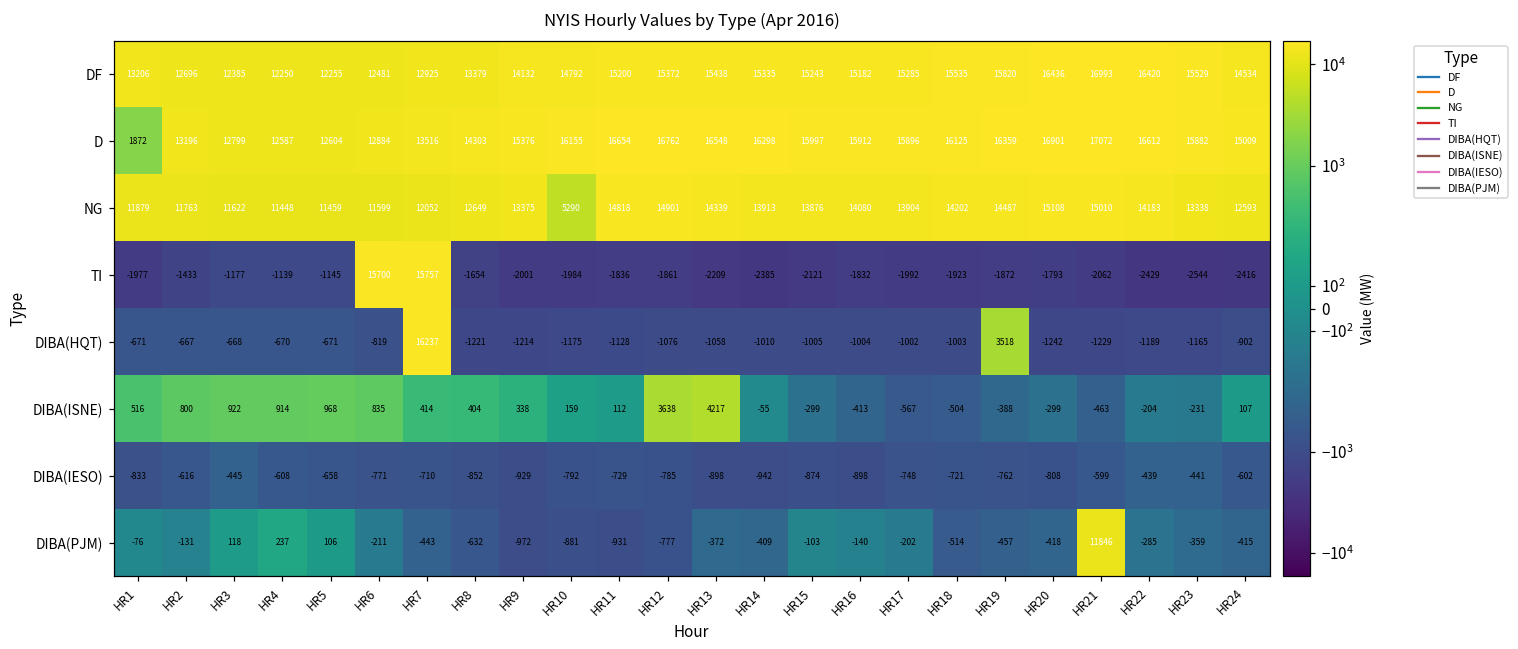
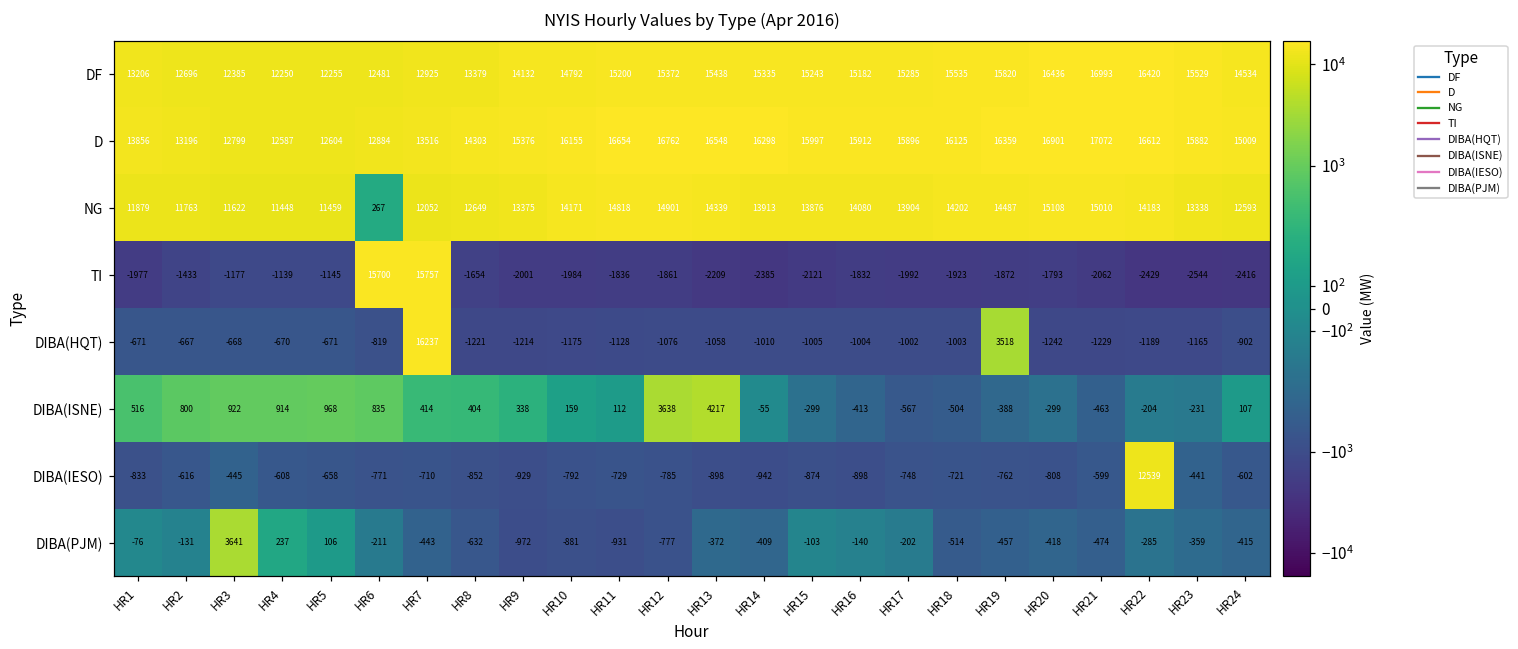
D, HR1: 1872 -> 13856
NG, HR6: 11599 -> 267
NG, HR10: 5290 -> 14171
DIBA(IESO), HR22: -439 -> 12539
DIBA(PJM), HR3: 118 -> 3641
DIBA(PJM), HR21: 11846 -> -474
